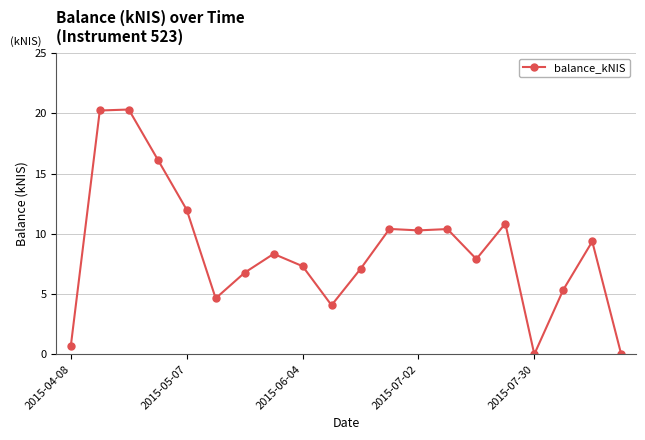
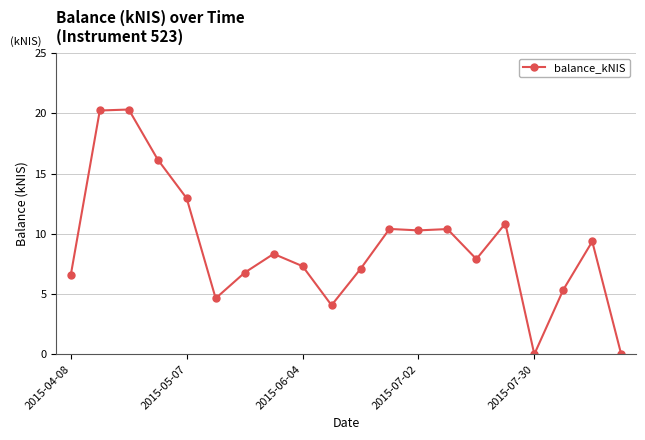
2015-04-08: 0.7 -> 6.6
2015-05-07: 12.0 -> 12.9
